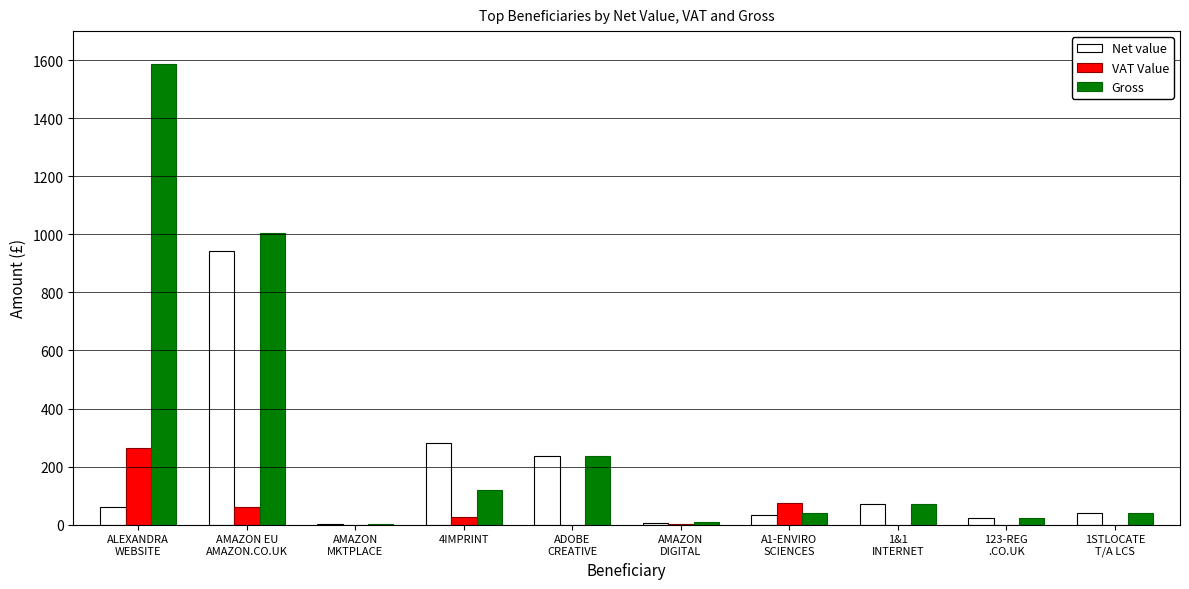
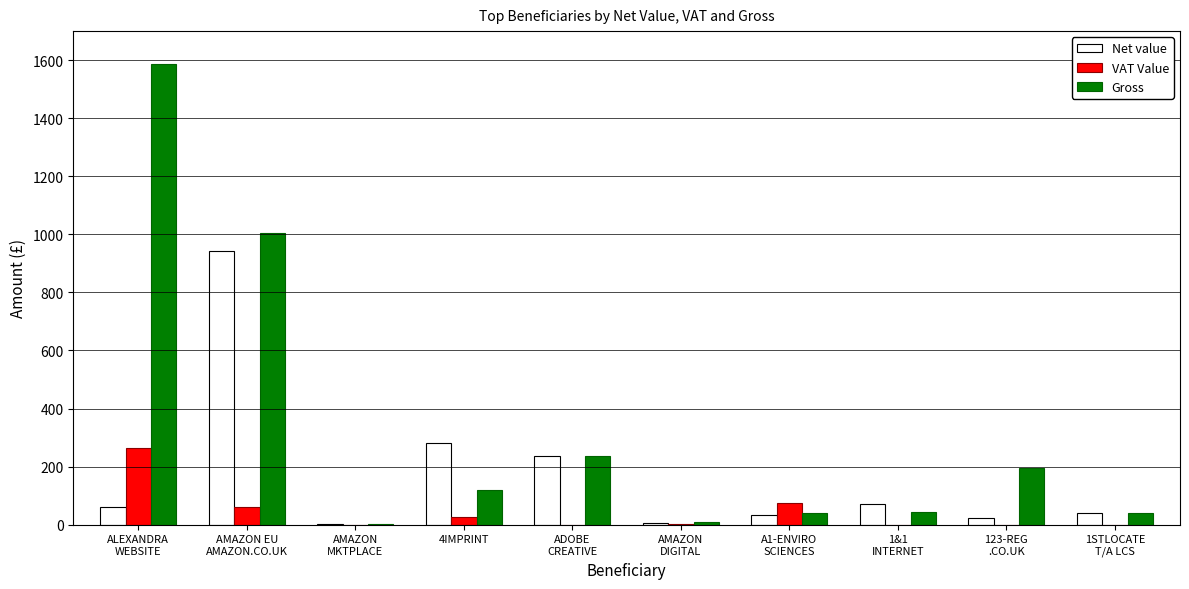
Gross, 1&1 INTERNET: 70 -> 40
Gross, 123-REG .CO.UK: 20 -> 200
